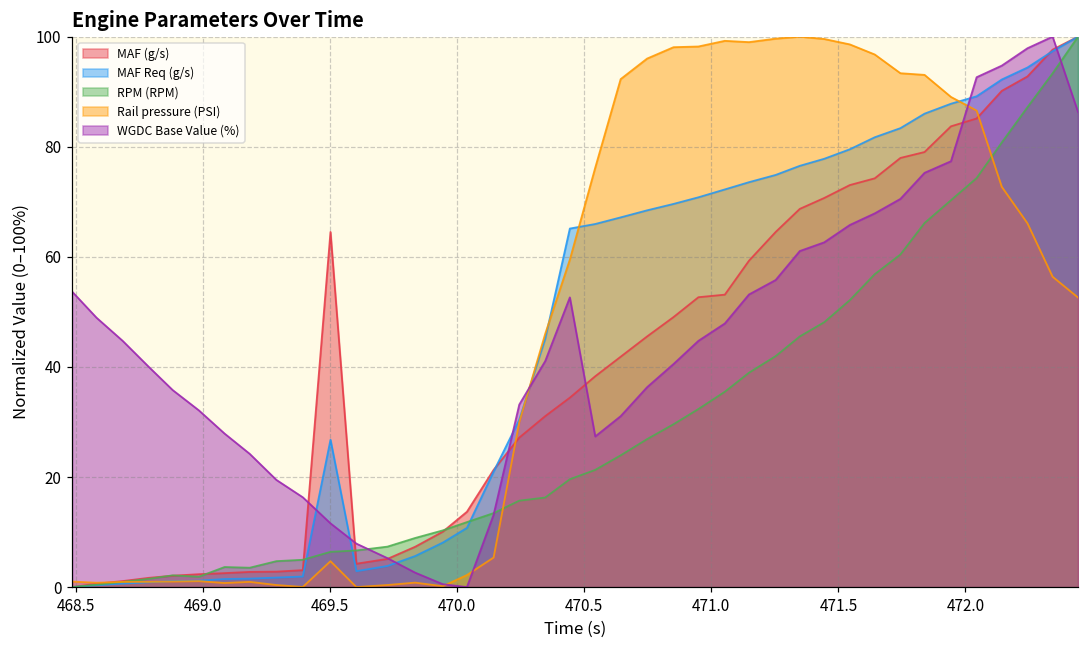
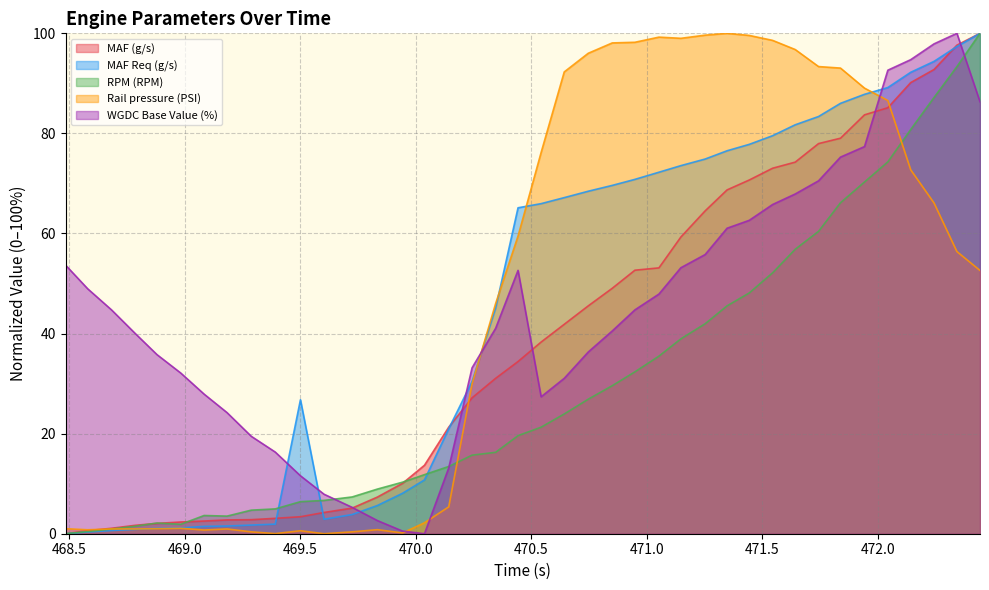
MAF (g/s), 469.5: 65 -> 3
Rail pressure (PSI), 469.5: 5 -> 1
